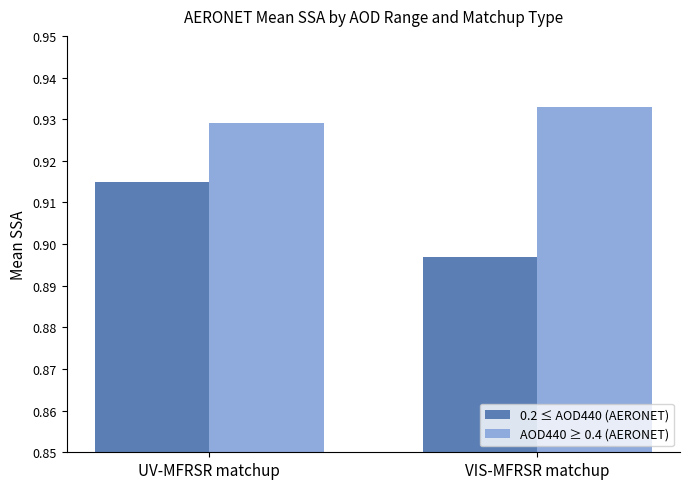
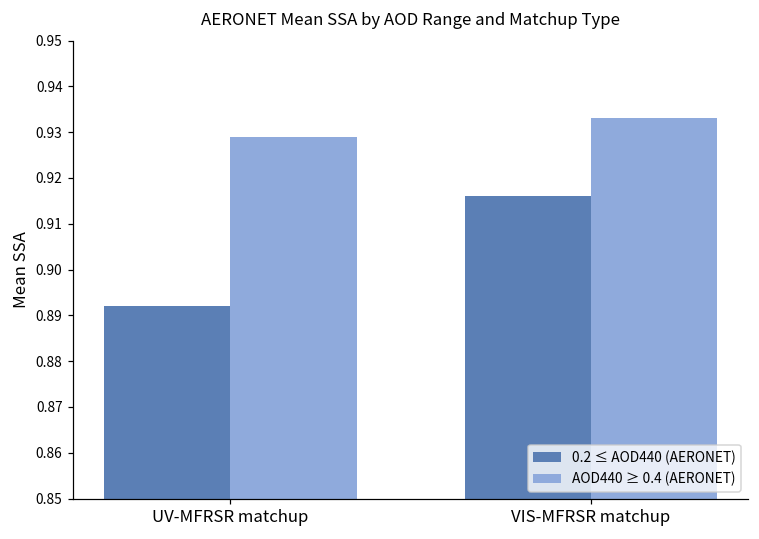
0.2 ≤ AOD440 (AERONET), UV-MFRSR matchup: 0.915 -> 0.892
0.2 ≤ AOD440 (AERONET), VIS-MFRSR matchup: 0.897 -> 0.916
